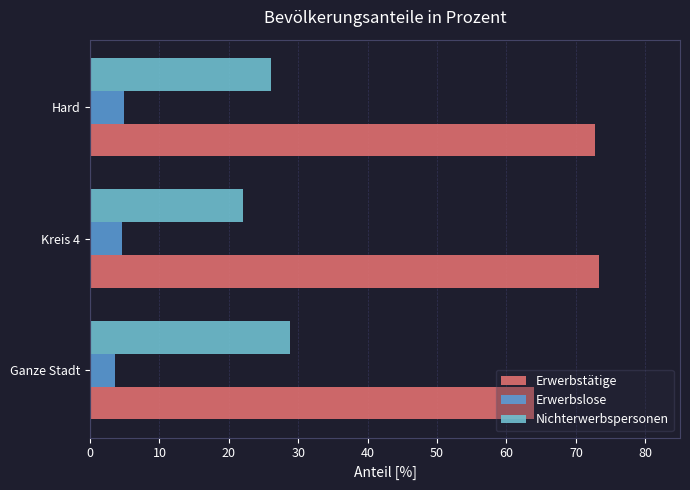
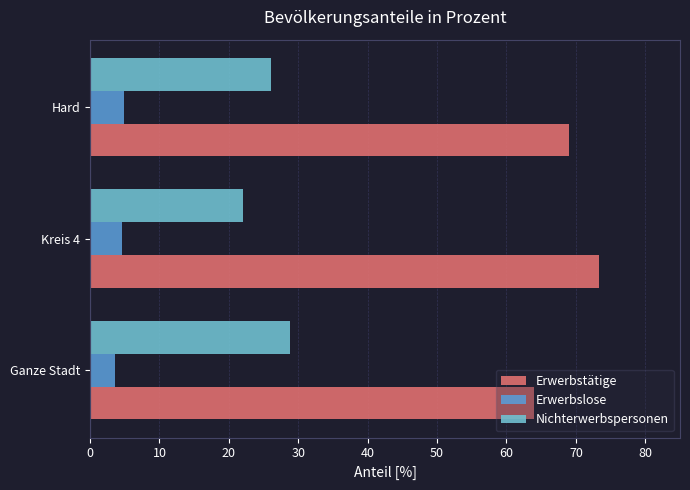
Erwerbstätige, Hard: 73 -> 69
